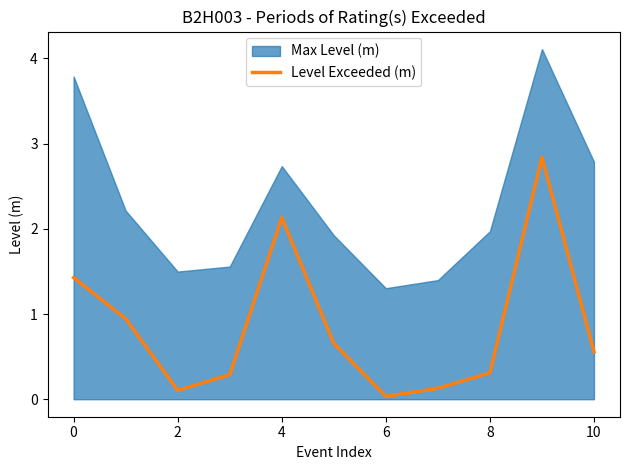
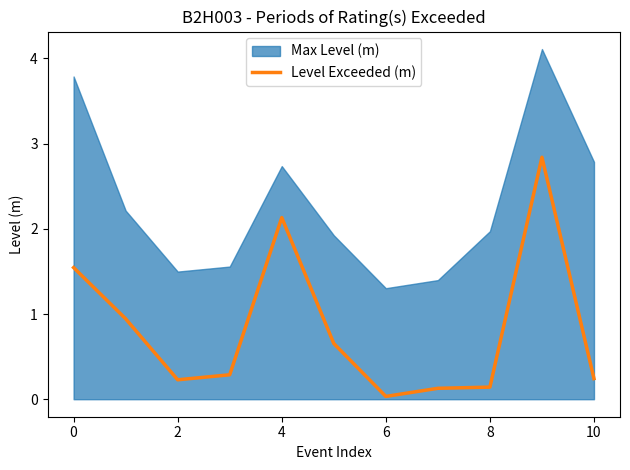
Level Exceeded (m), 0: 1.4 -> 1.5
Level Exceeded (m), 2: 0.1 -> 0.2
Level Exceeded (m), 8: 0.3 -> 0.1
Level Exceeded (m), 10: 0.6 -> 0.2
